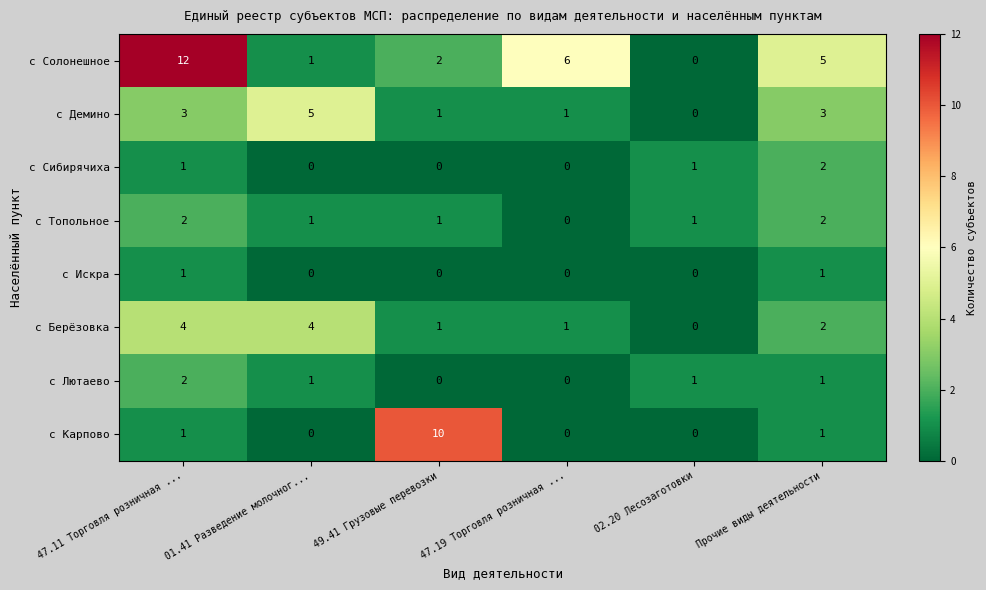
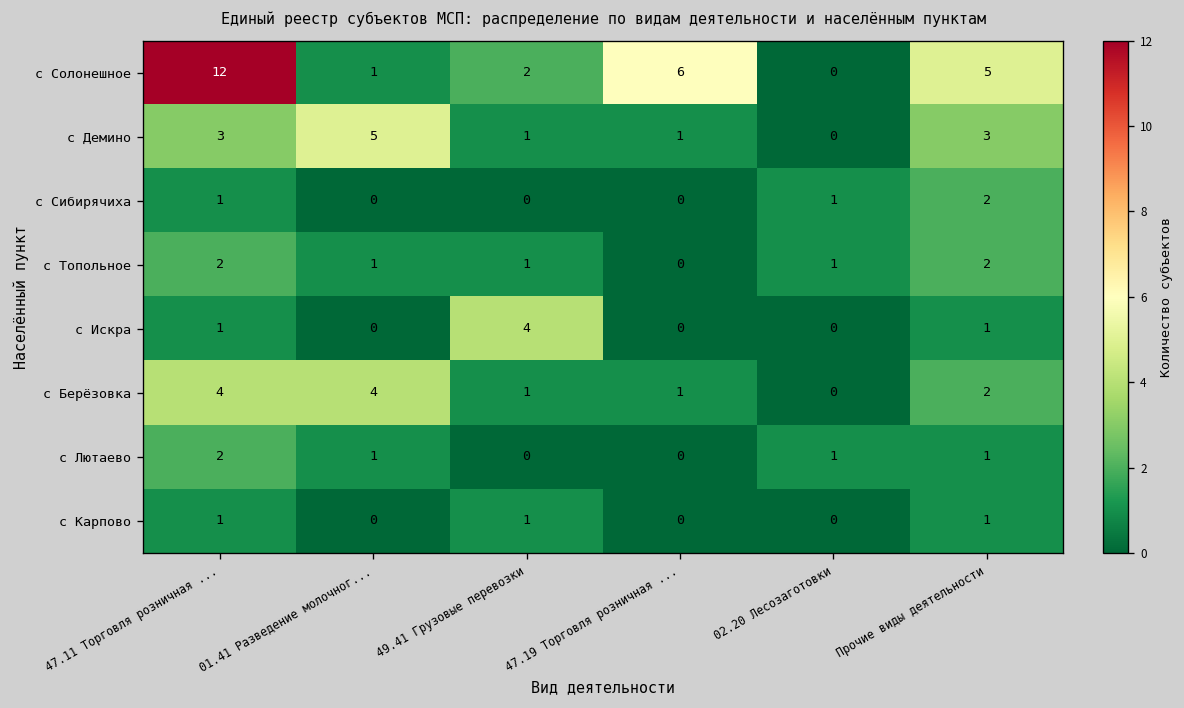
с Искра, 49.41 Грузовые перевозки: 0 -> 4
с Карпово, 49.41 Грузовые перевозки: 10 -> 1
